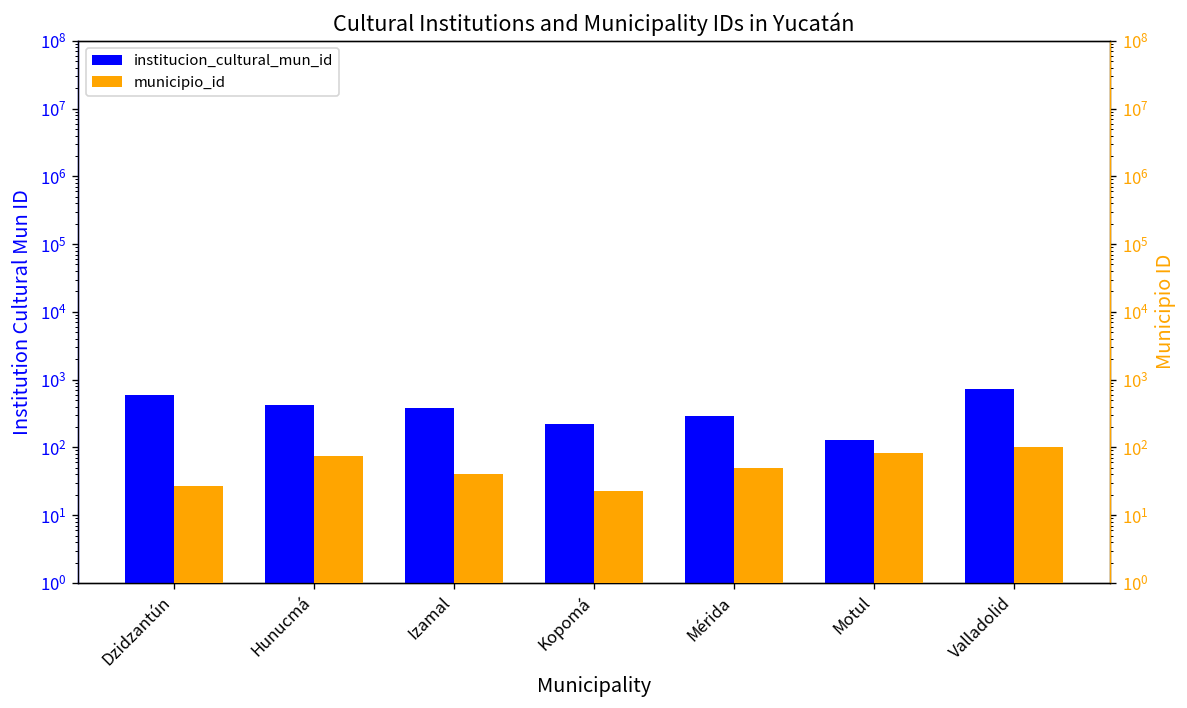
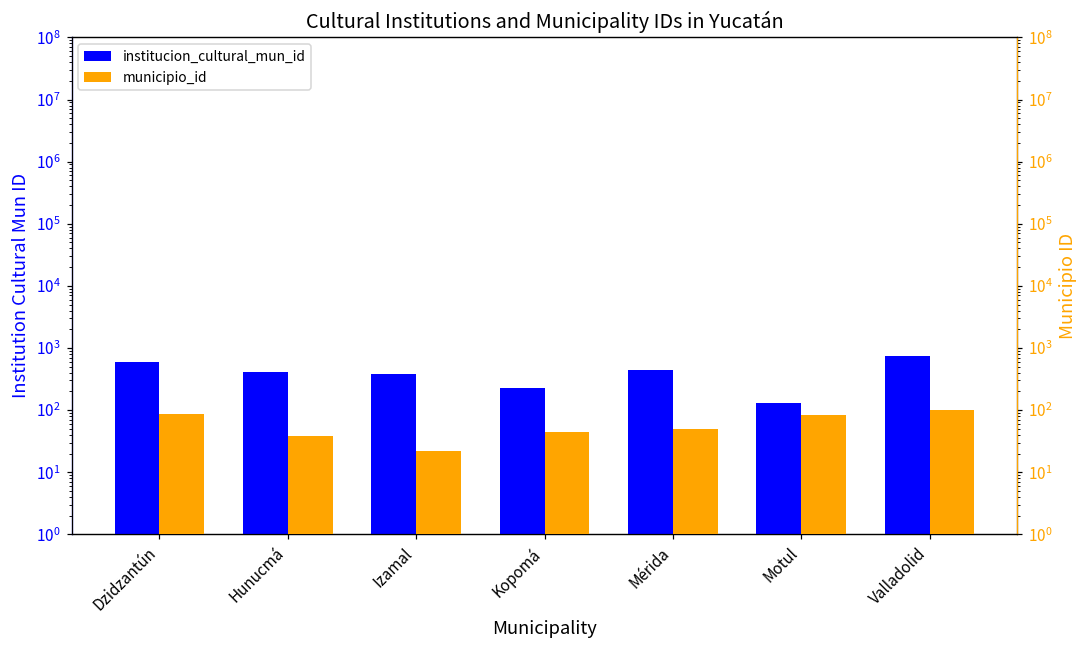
institucion_cultural_mun_id, Mérida: 300 -> 400
municipio_id, Dzidzantún: 30 -> 90
municipio_id, Hunucmá: 70 -> 40
municipio_id, Izamal: 40 -> 22
municipio_id, Kopomá: 23 -> 50
